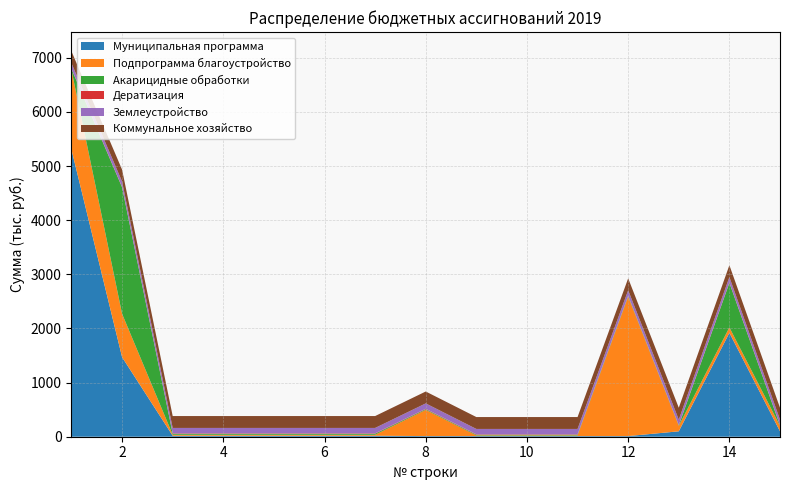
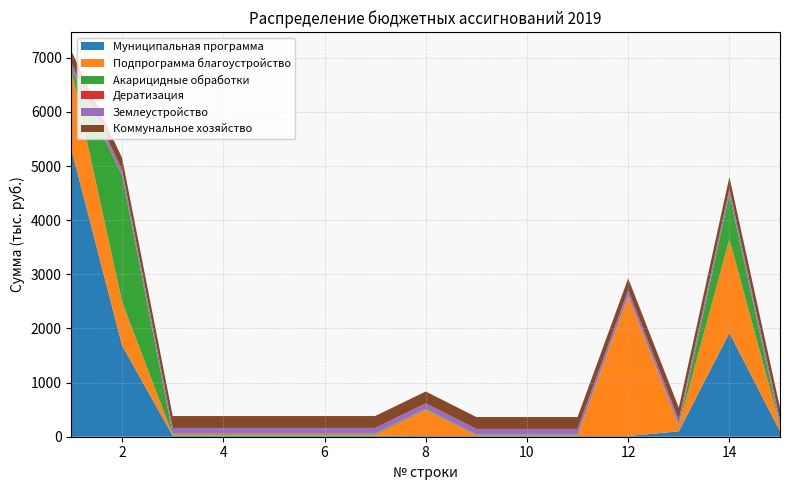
Муниципальная программа, 2: 1500 -> 1700
Подпрограмма благоустройство, 14: 100 -> 1700
